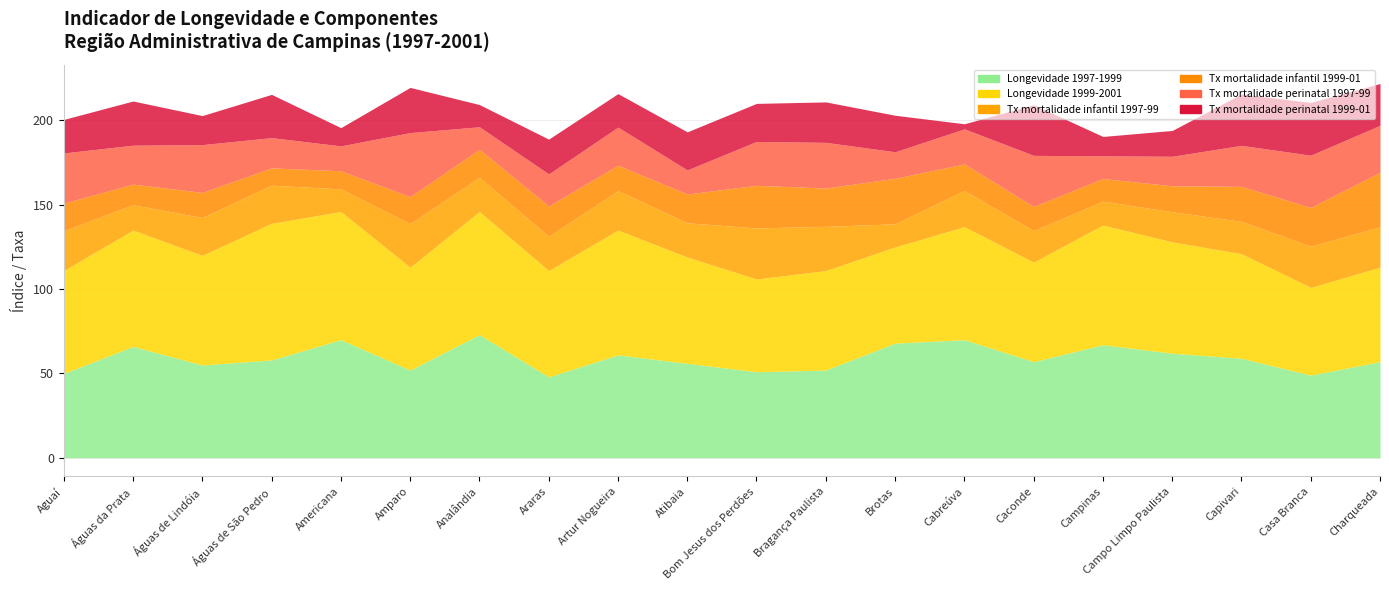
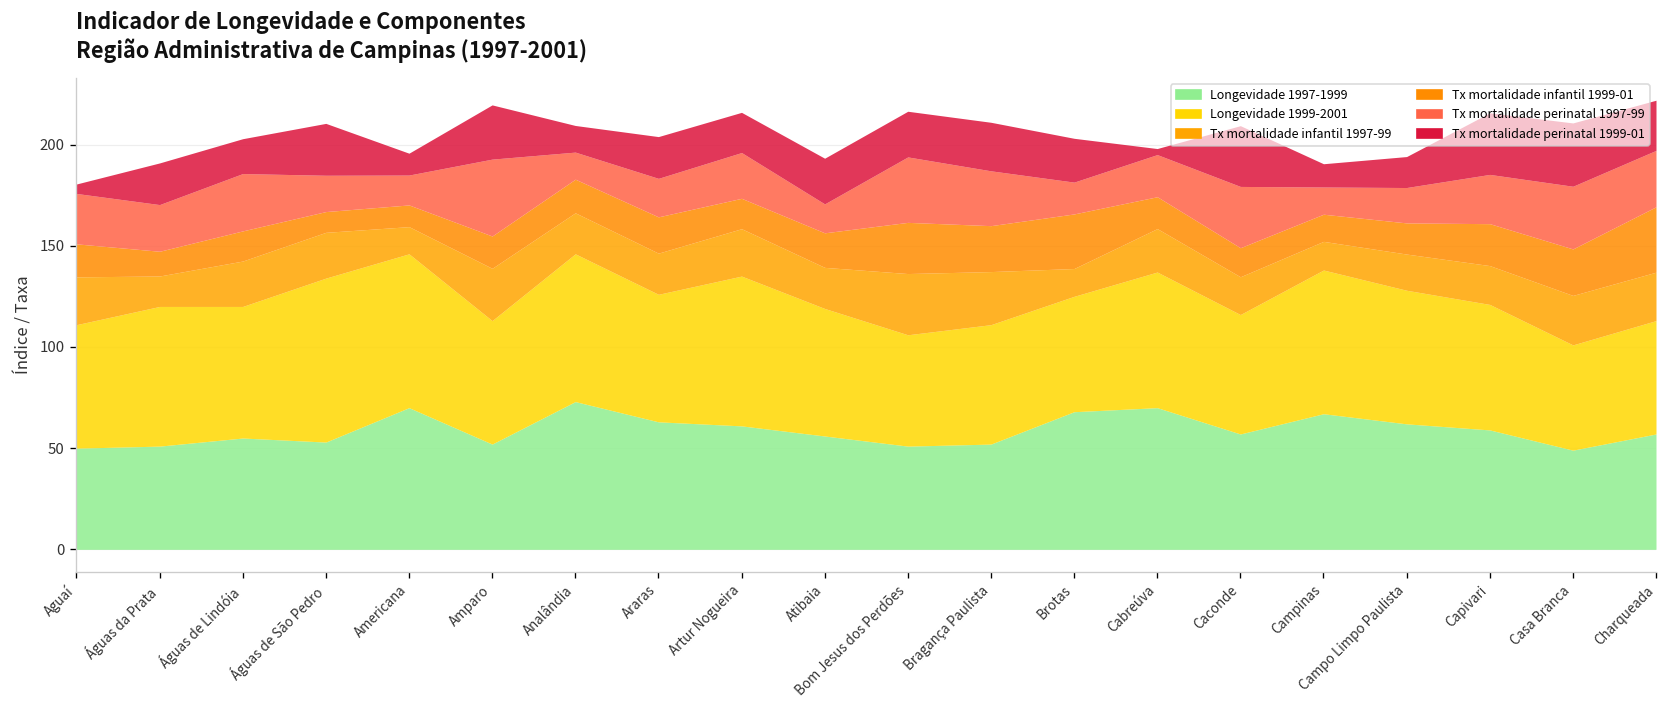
Tx mortalidade perinatal 1997-99, Aguaí: 30 -> 25
Tx mortalidade perinatal 1999-01, Aguaí: 20 -> 5
Longevidade 1997-1999, Águas da Prata: 66 -> 51
Tx mortalidade perinatal 1999-01, Águas da Prata: 26 -> 21
Longevidade 1997-1999, Águas de São Pedro: 58 -> 53
Longevidade 1997-1999, Araras: 48 -> 63
Tx mortalidade perinatal 1997-99, Bom Jesus dos Perdões: 26 -> 32
